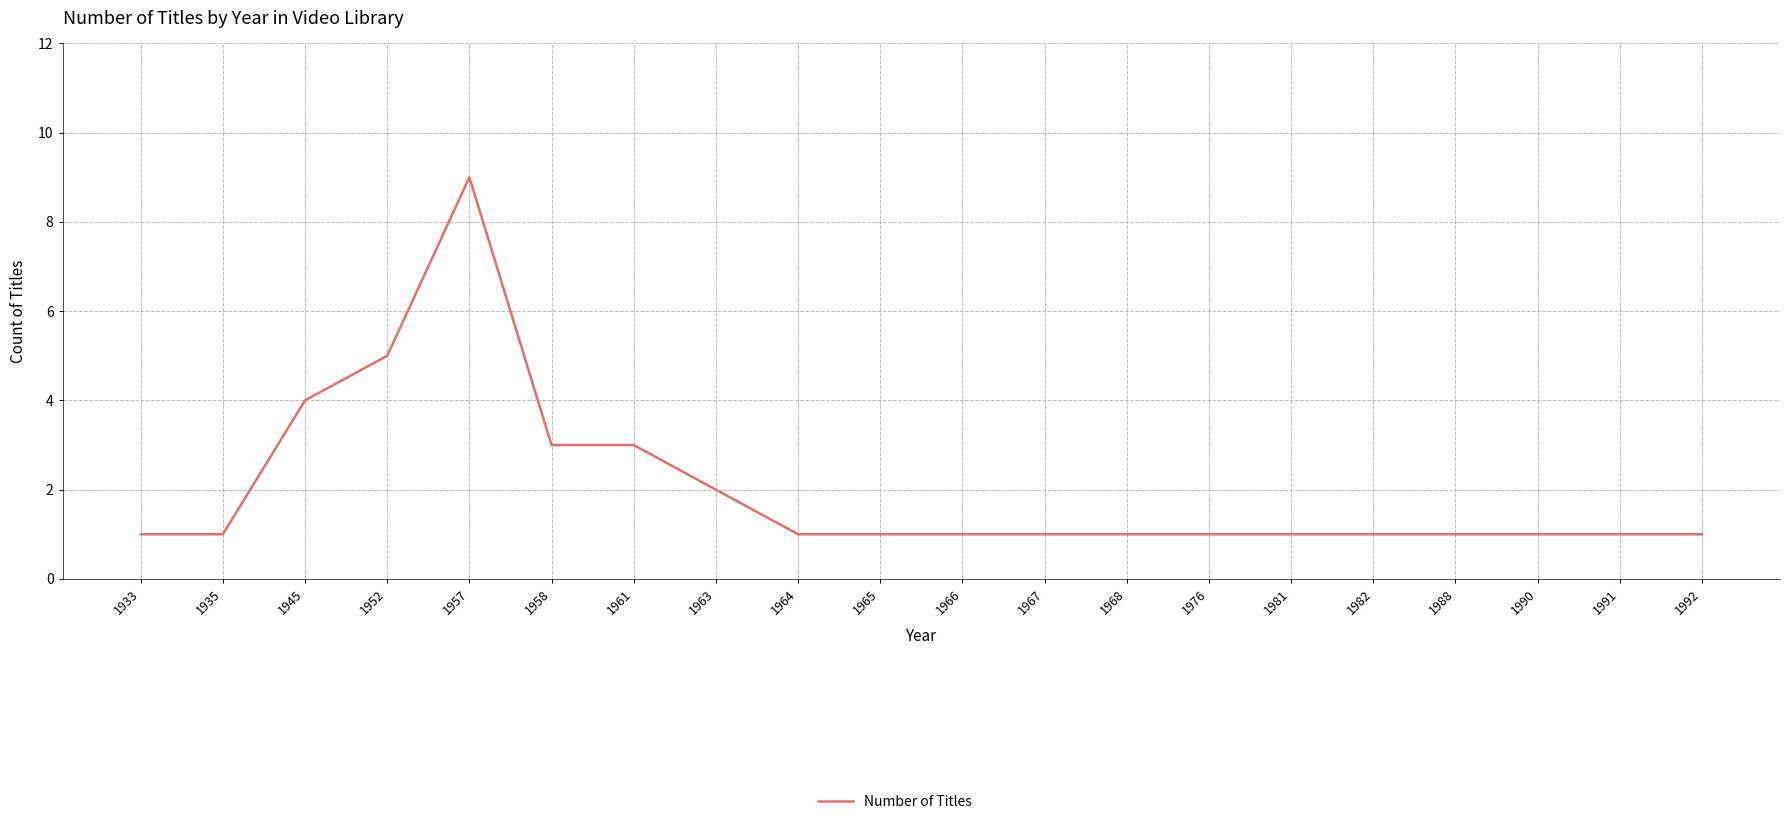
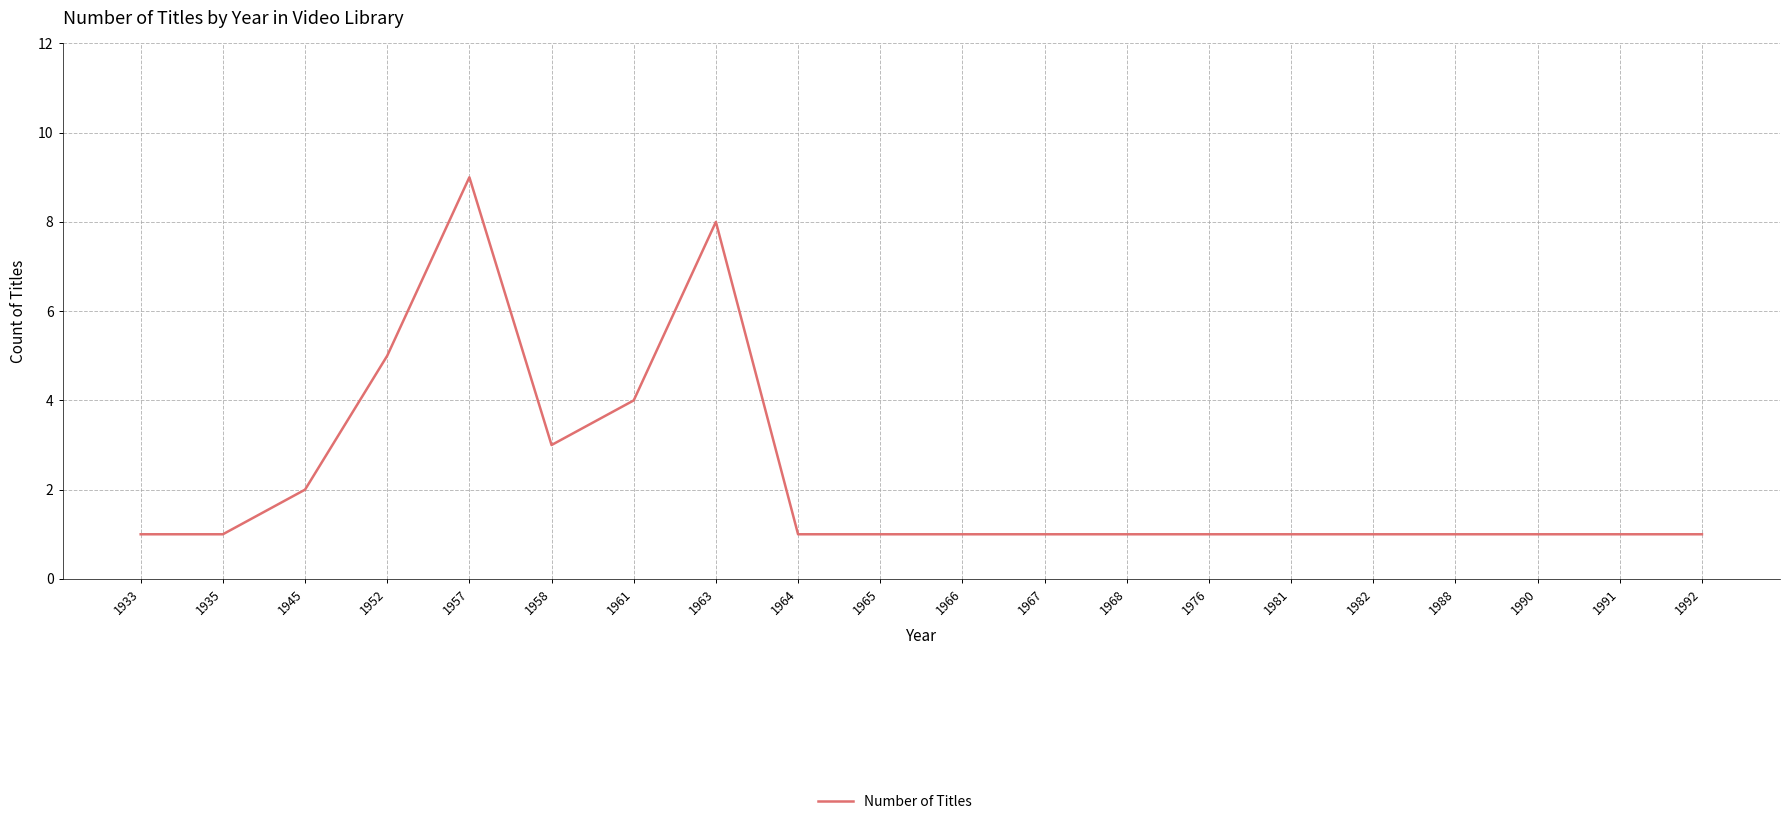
1945: 4 -> 2
1961: 3 -> 4
1963: 2 -> 8
